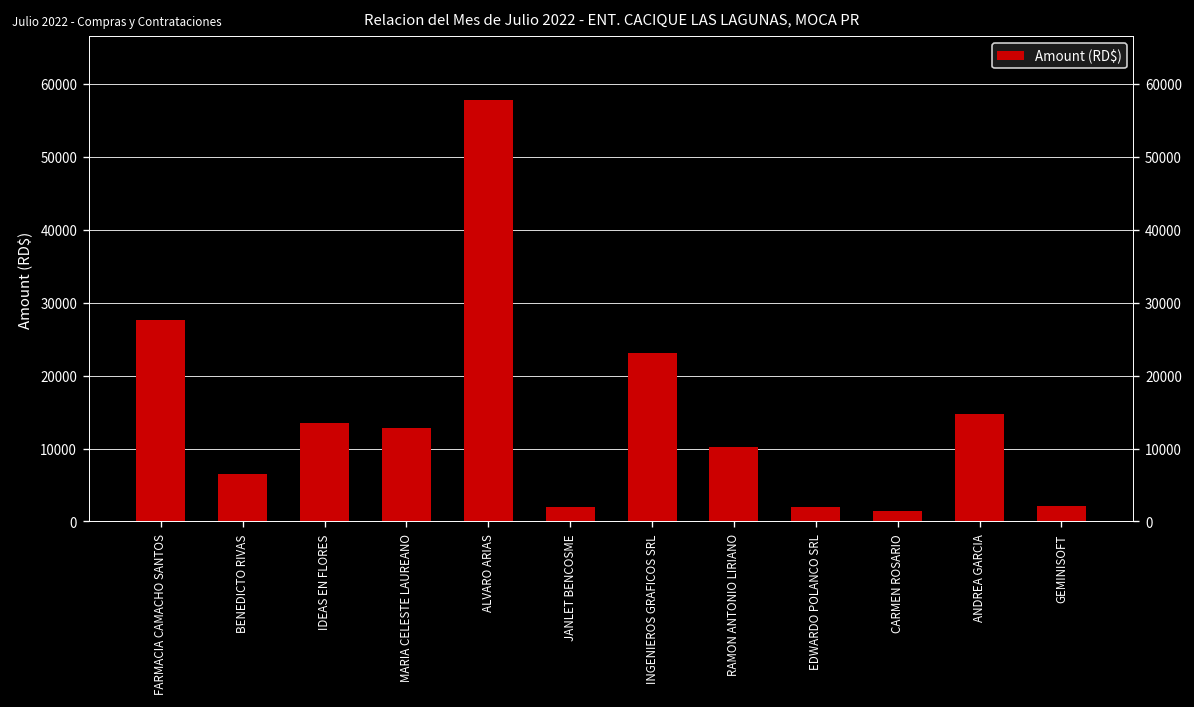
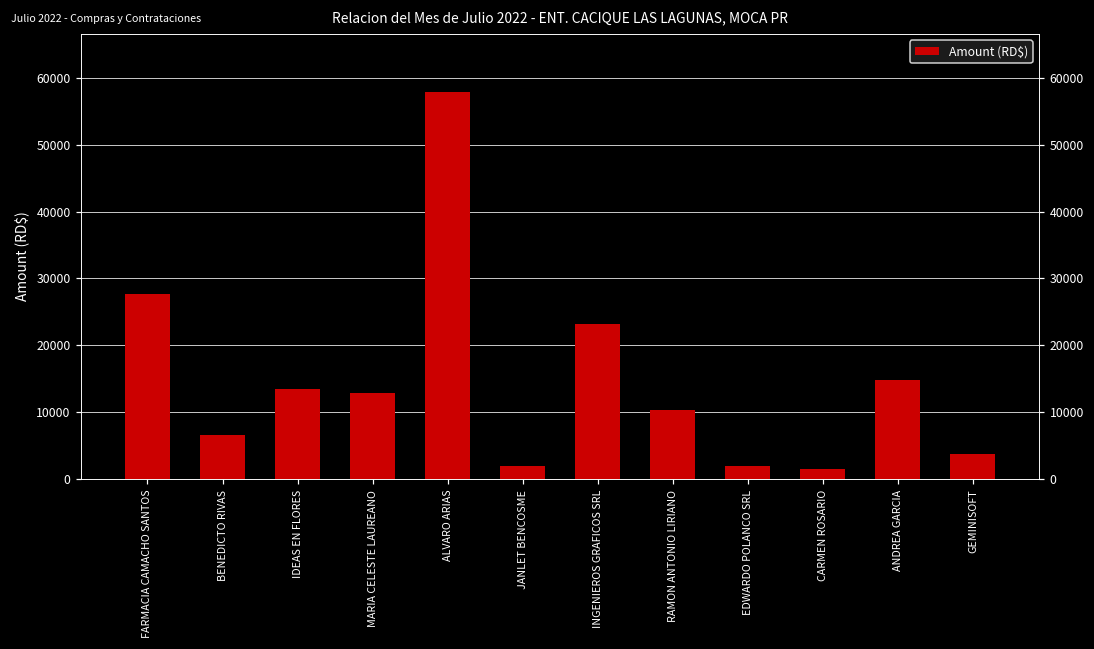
GEMINISOFT: 2000 -> 4000
